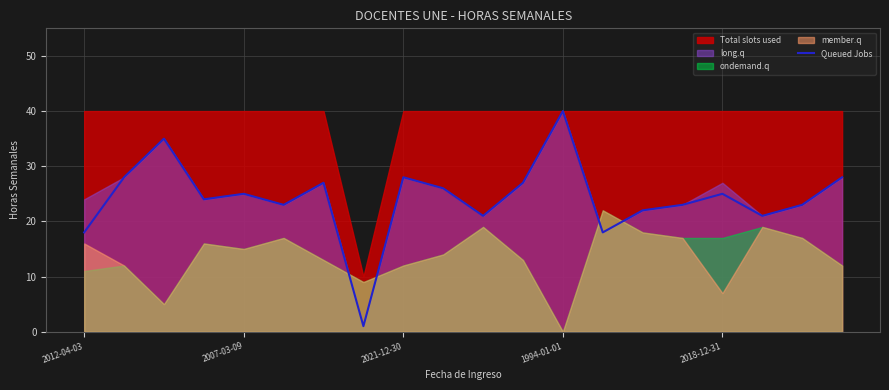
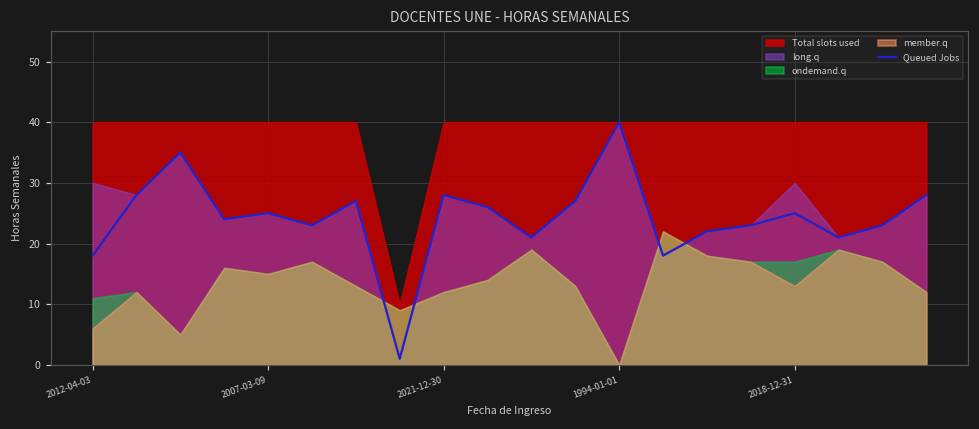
long.q, 2012-04-03: 24 -> 30
member.q, 2012-04-03: 16 -> 6
long.q, 2018-12-31: 27 -> 30
member.q, 2018-12-31: 7 -> 13
